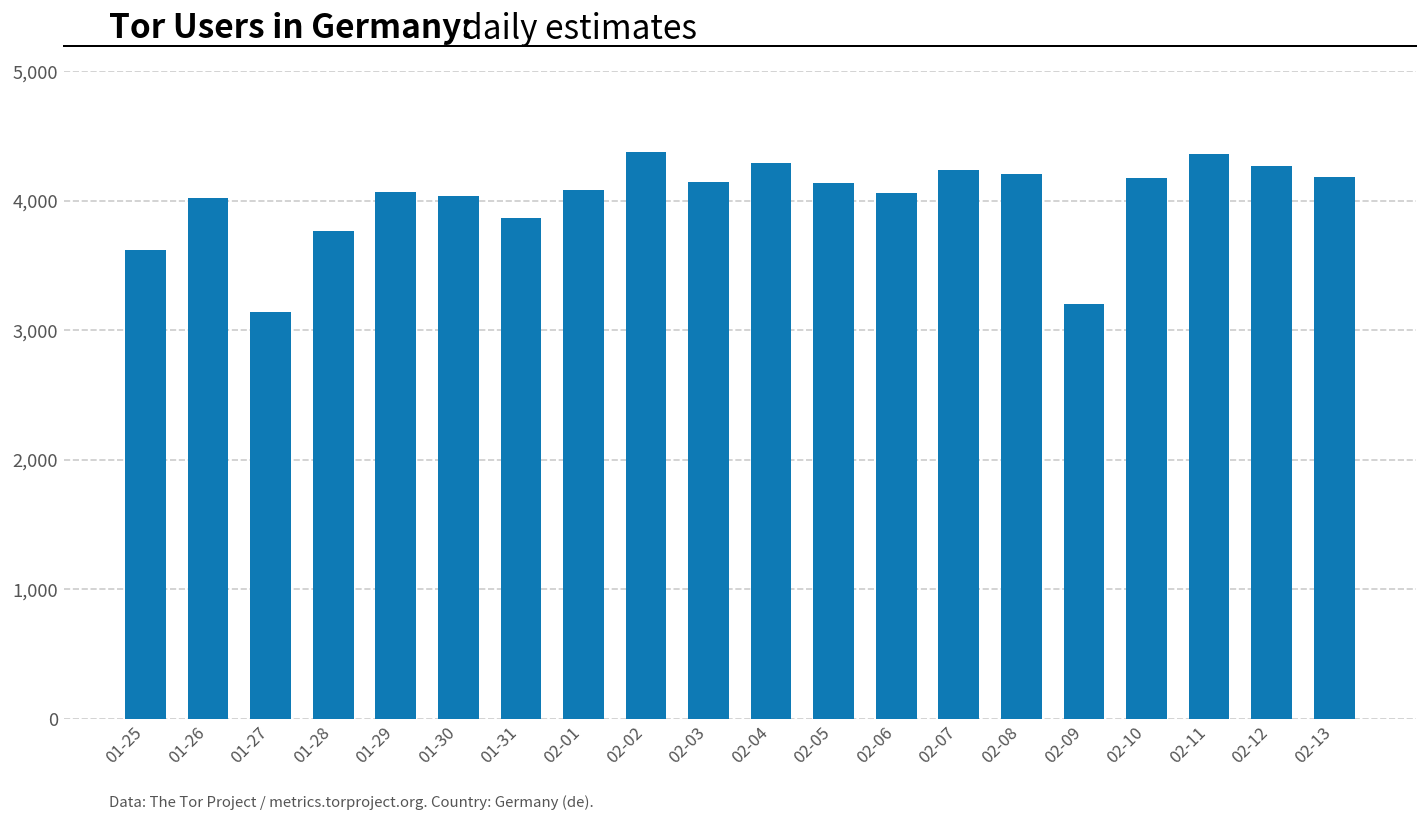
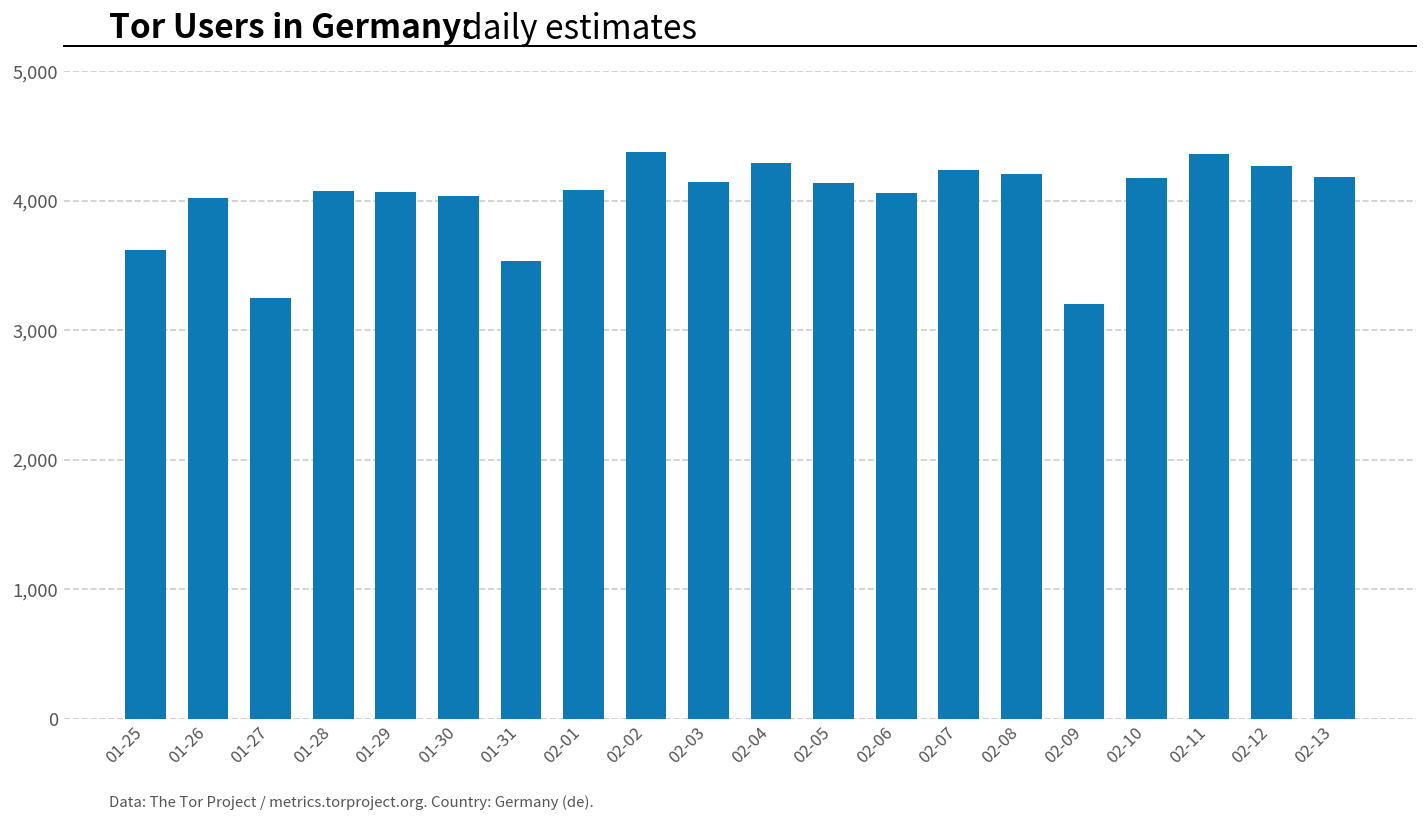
01-27: 3,140 -> 3,250
01-28: 3,770 -> 4,080
01-31: 3,870 -> 3,540
